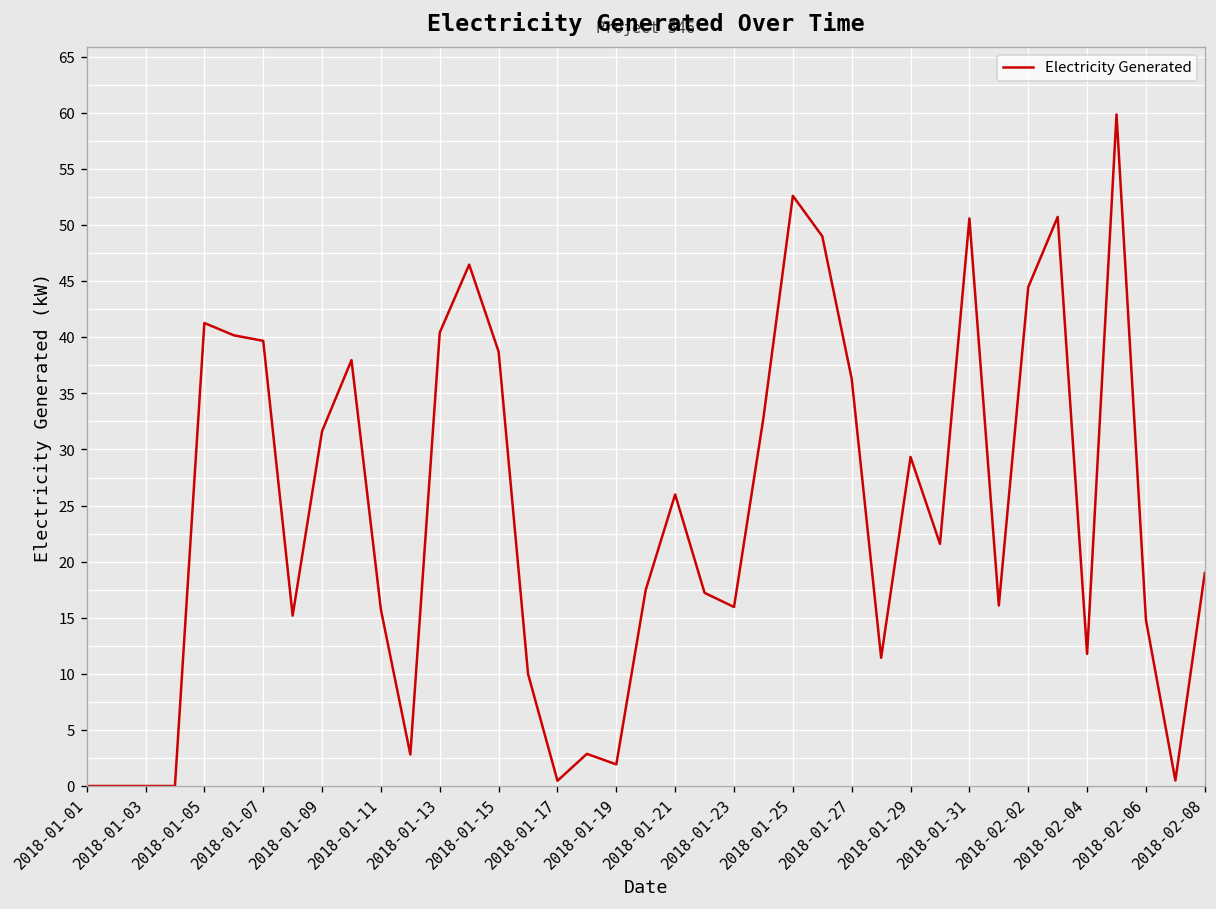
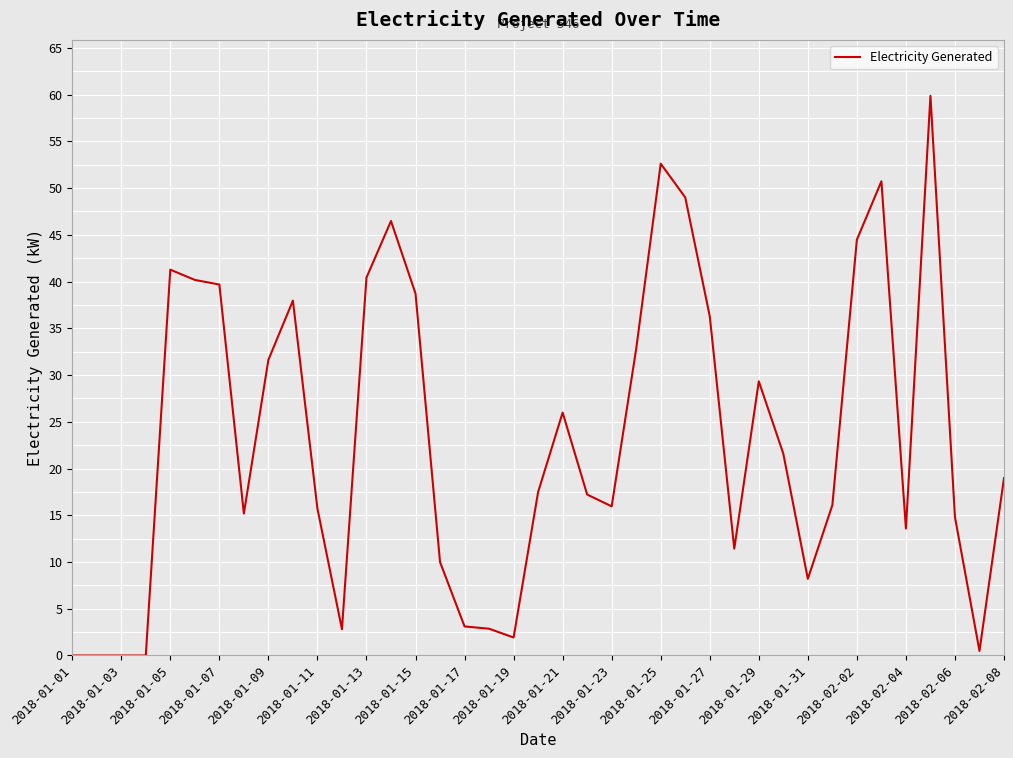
2018-01-17: 0 -> 3
2018-01-31: 51 -> 8
2018-02-04: 12 -> 14
